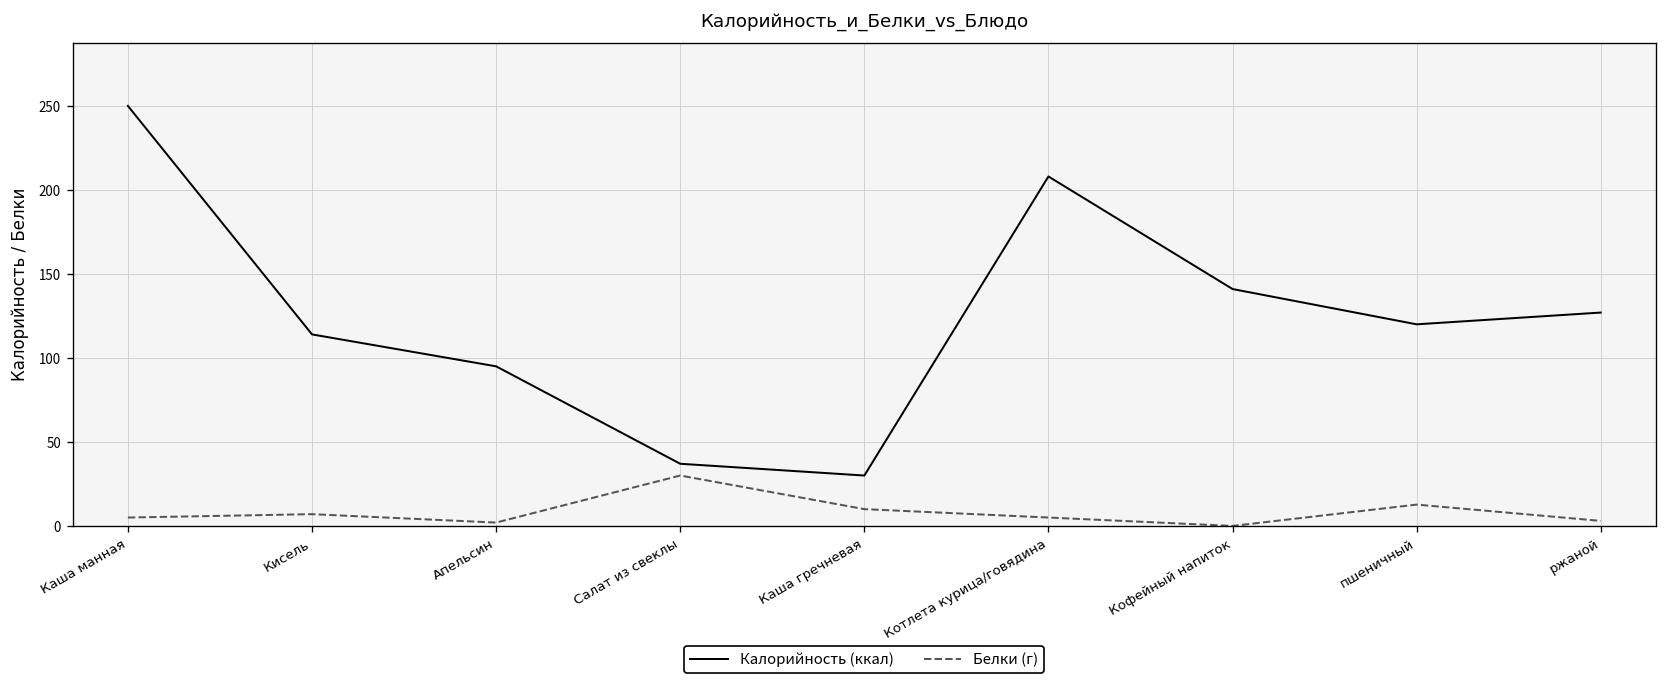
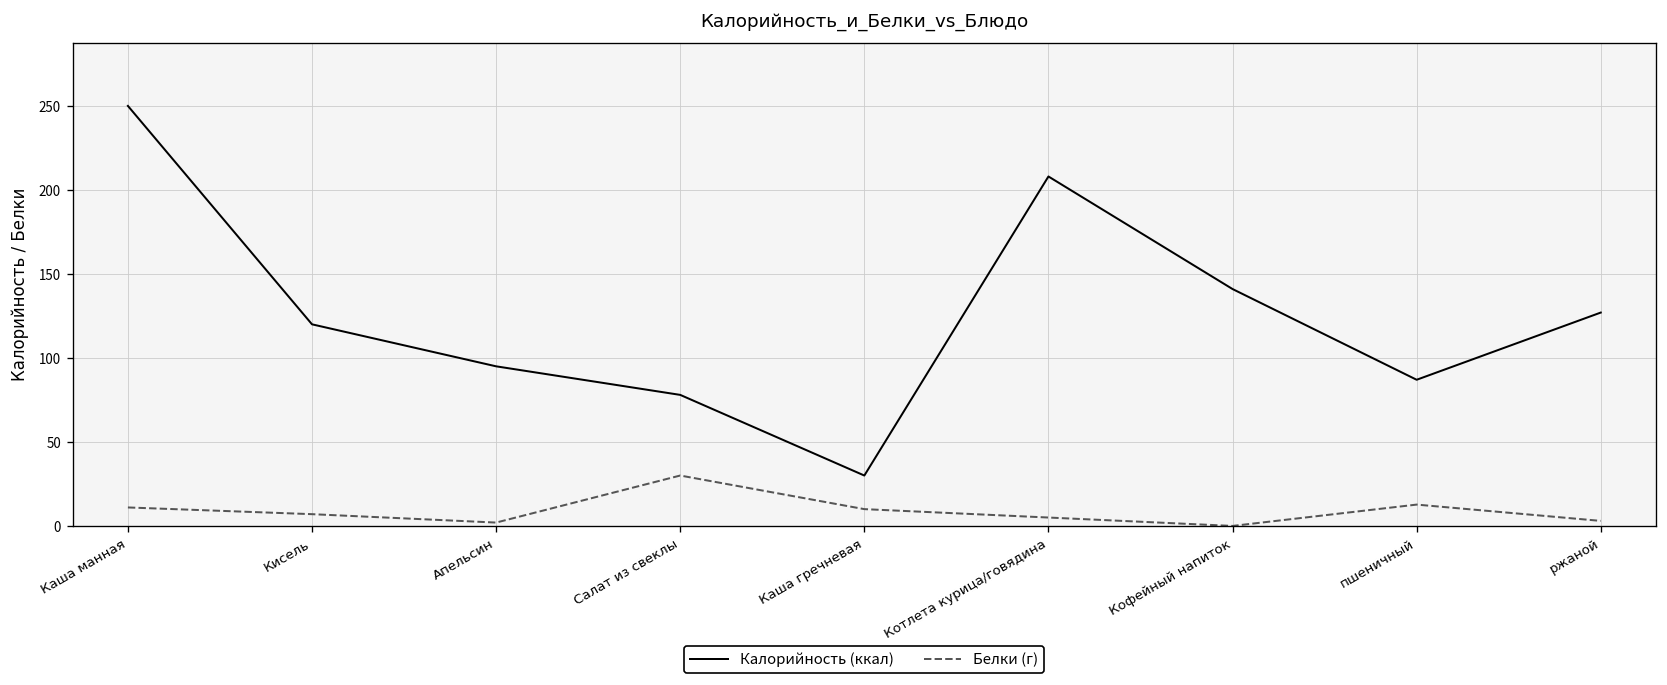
Белки (г), Каша манная: 5 -> 11
Калорийность (ккал), Кисель: 114 -> 120
Калорийность (ккал), Салат из свеклы: 37 -> 78
Калорийность (ккал), пшеничный: 120 -> 87
